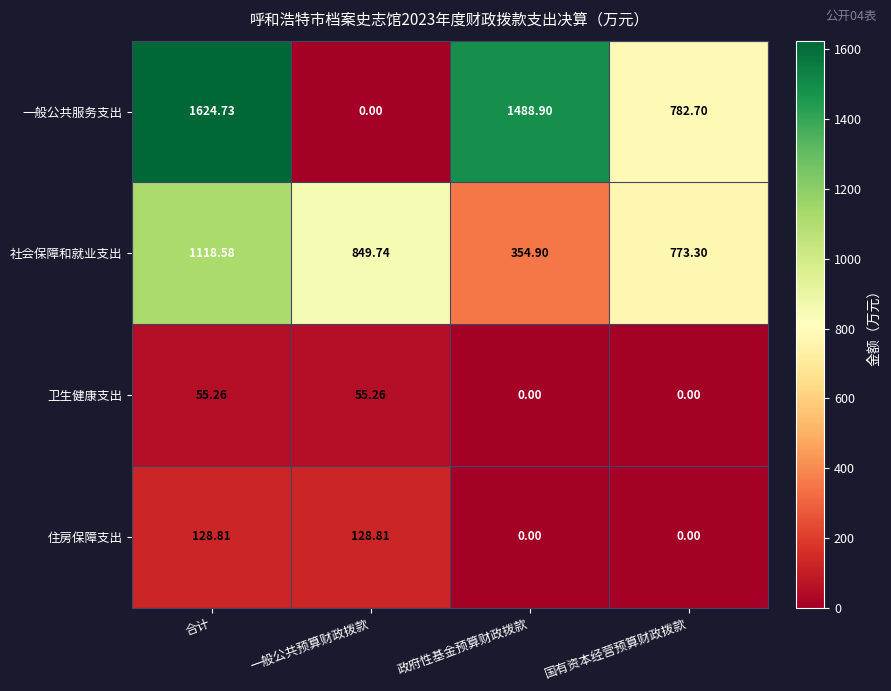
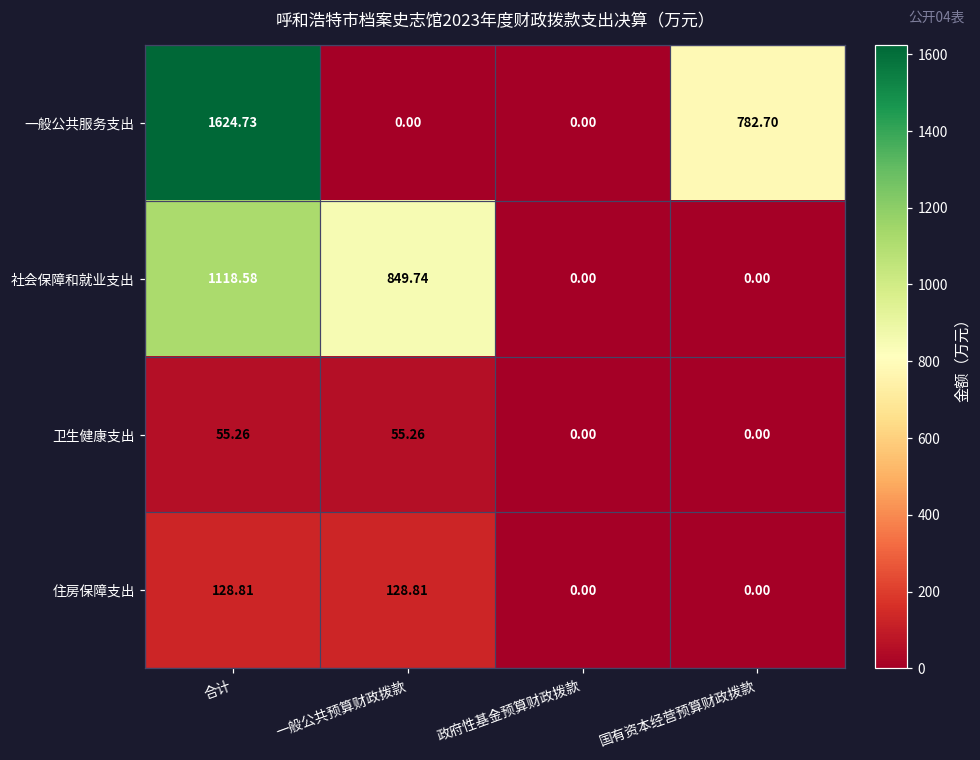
一般公共服务支出, 政府性基金预算财政拨款: 1488.90 -> 0.00
社会保障和就业支出, 政府性基金预算财政拨款: 354.90 -> 0.00
社会保障和就业支出, 国有资本经营预算财政拨款: 773.30 -> 0.00
